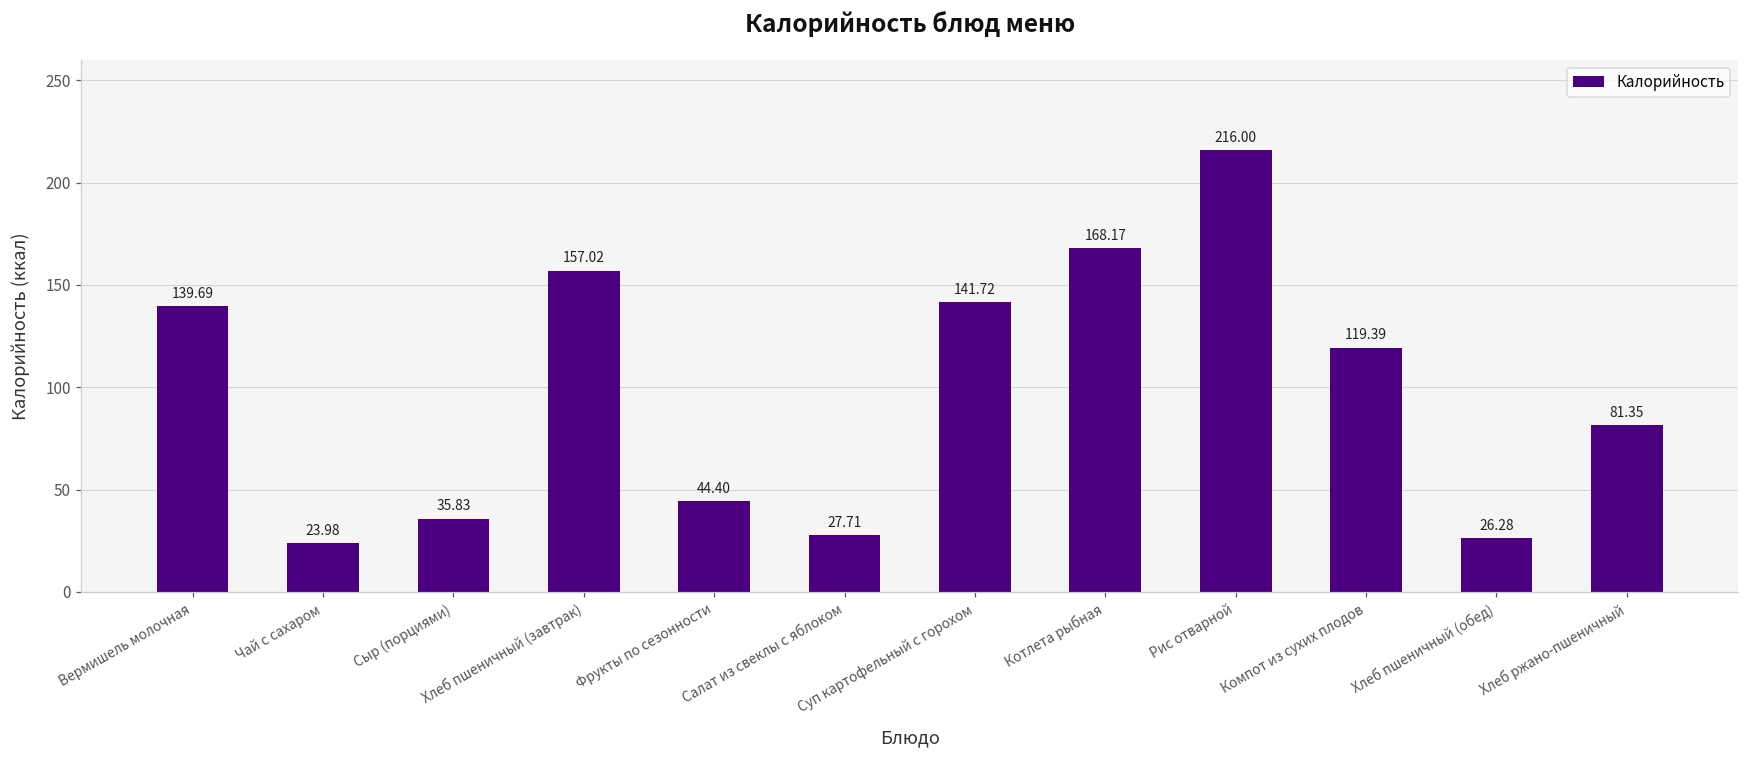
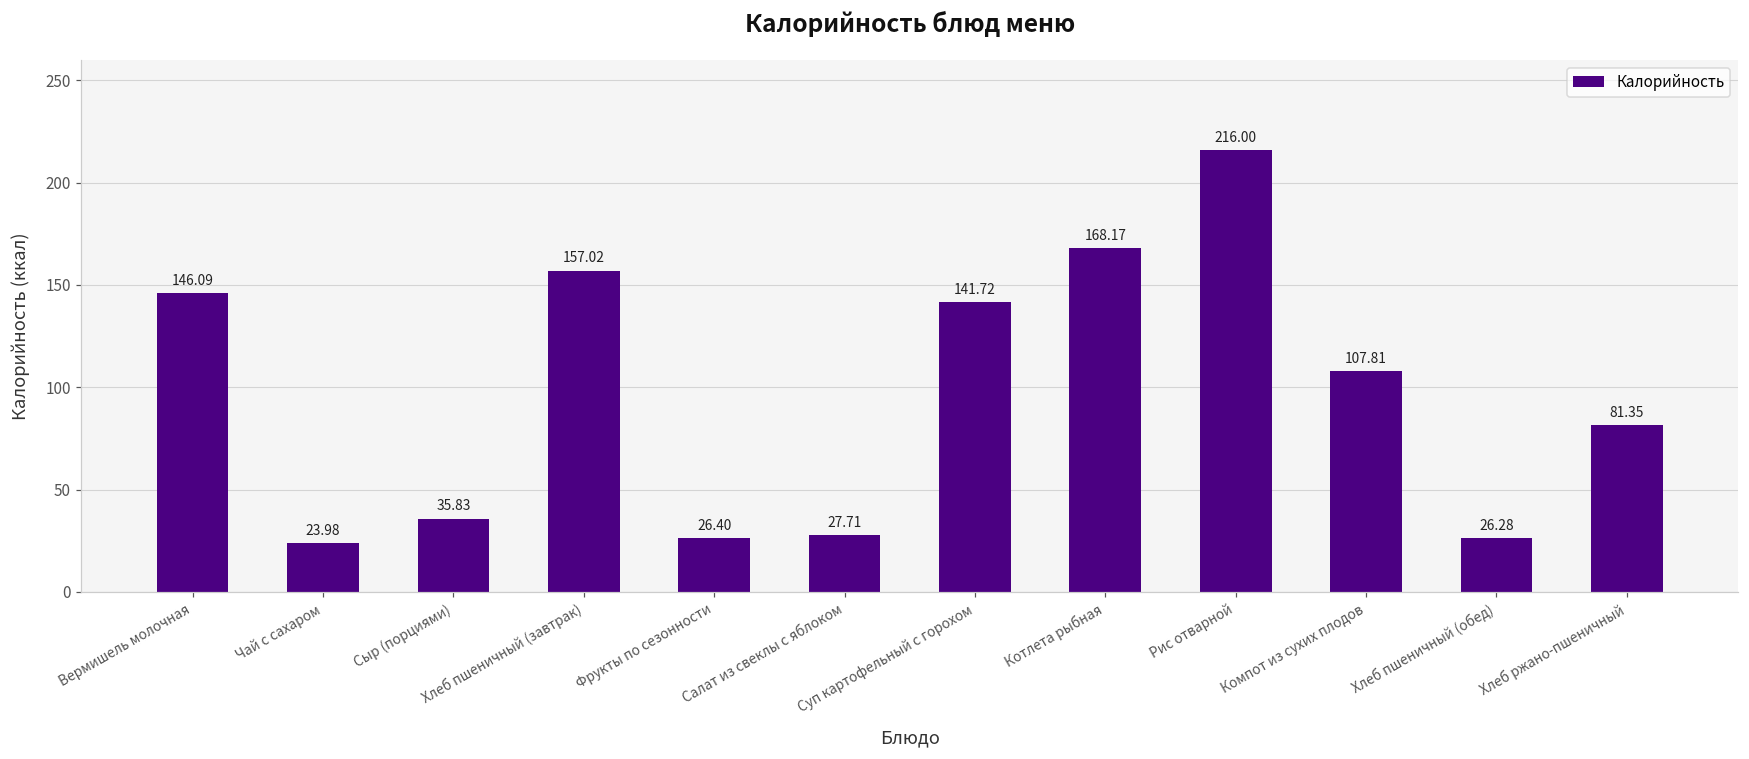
Вермишель молочная: 139.69 -> 146.09
Фрукты по сезонности: 44.40 -> 26.40
Компот из сухих плодов: 119.39 -> 107.81
